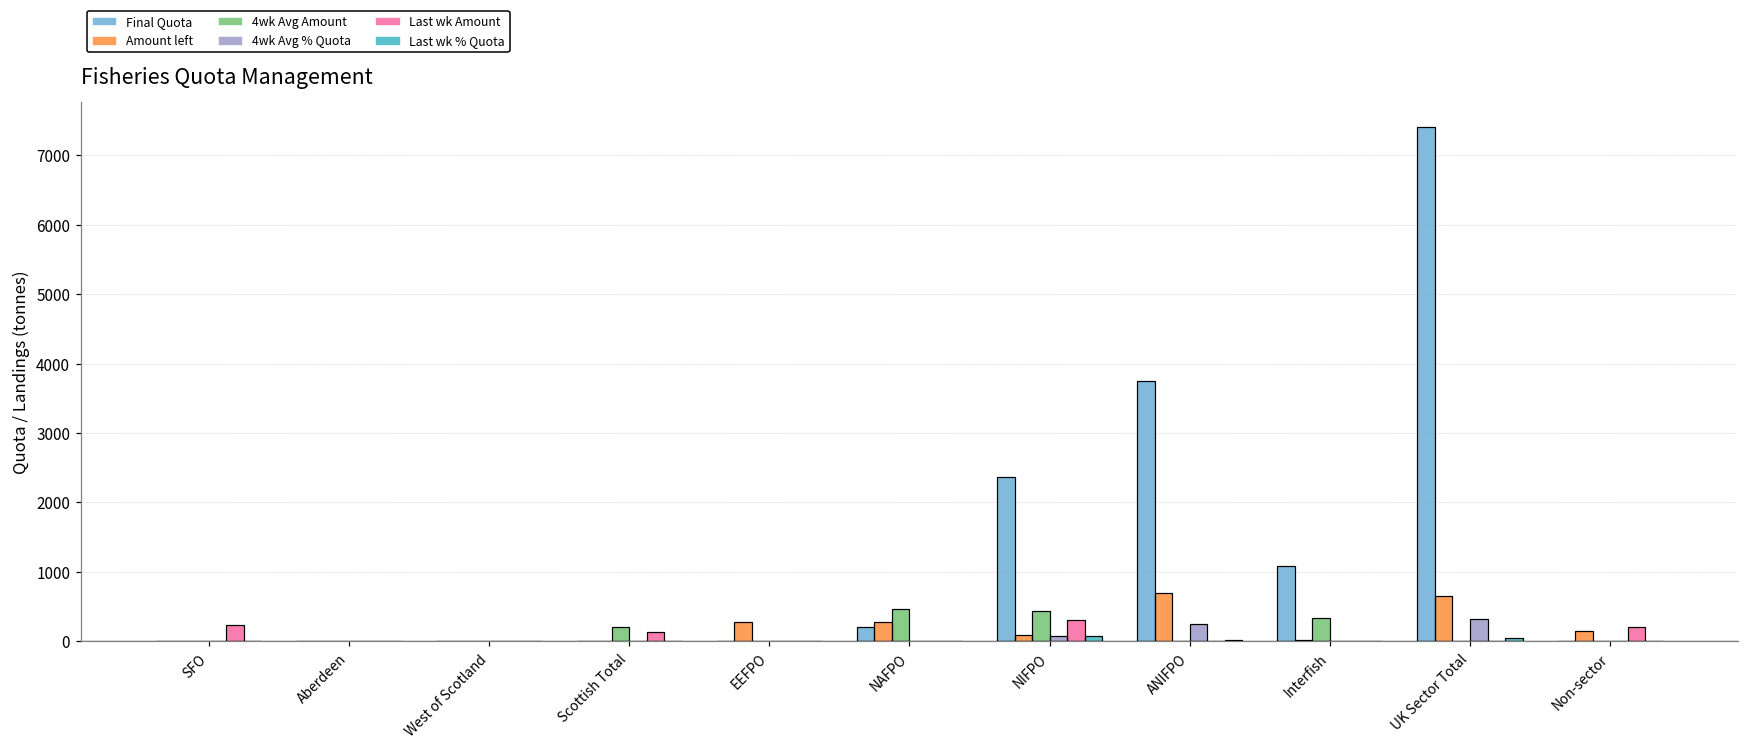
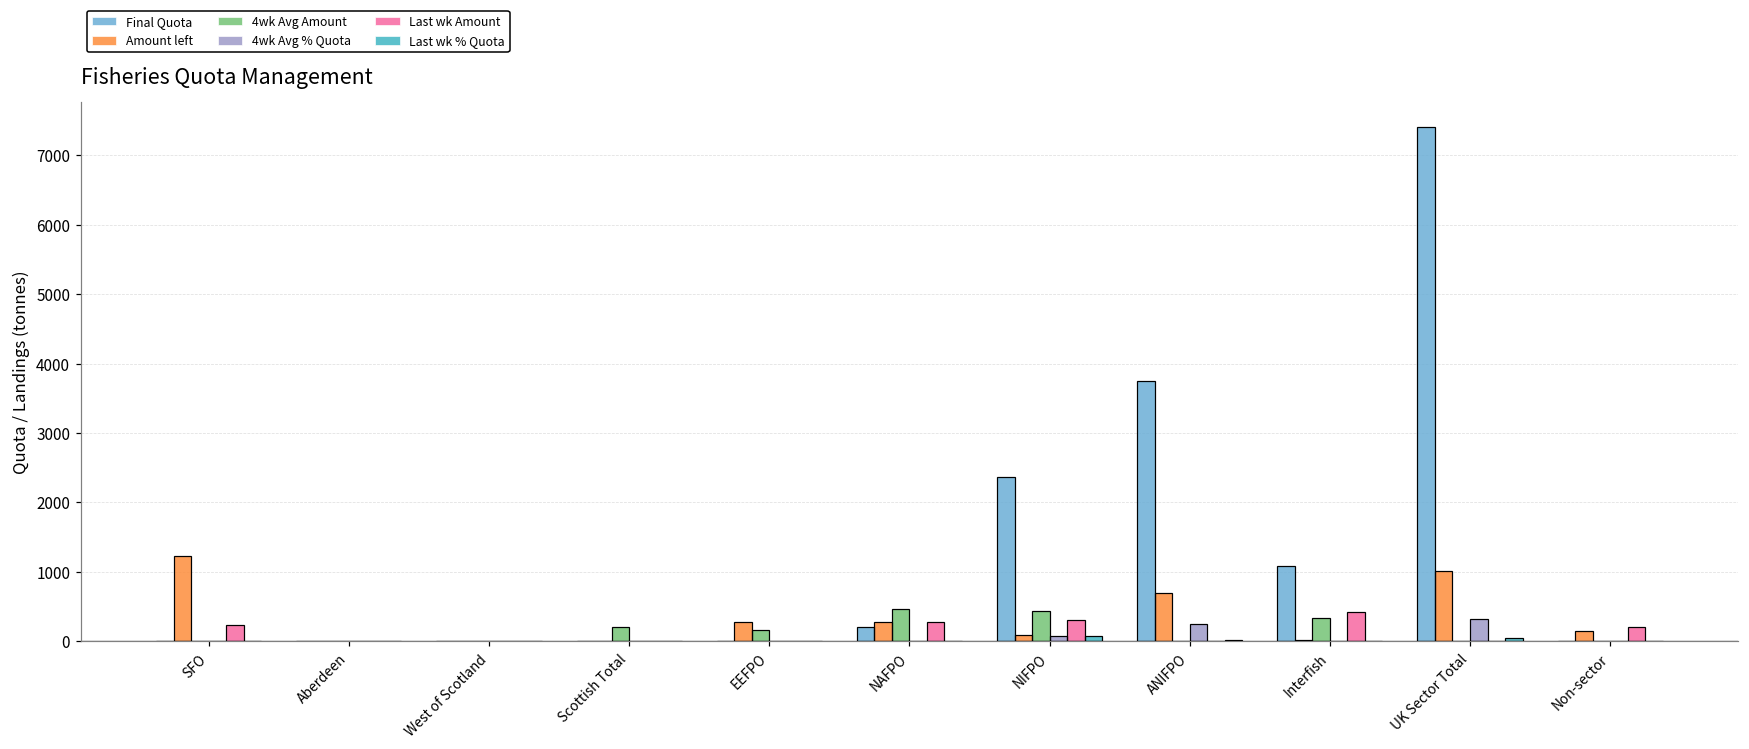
Amount left, SFO: 0 -> 1200
Last wk Amount, Scottish Total: 100 -> 0
4wk Avg Amount, EEFPO: 0 -> 200
Last wk Amount, NAFPO: 0 -> 300
Last wk Amount, Interfish: 0 -> 400
Amount left, UK Sector Total: 700 -> 1000
